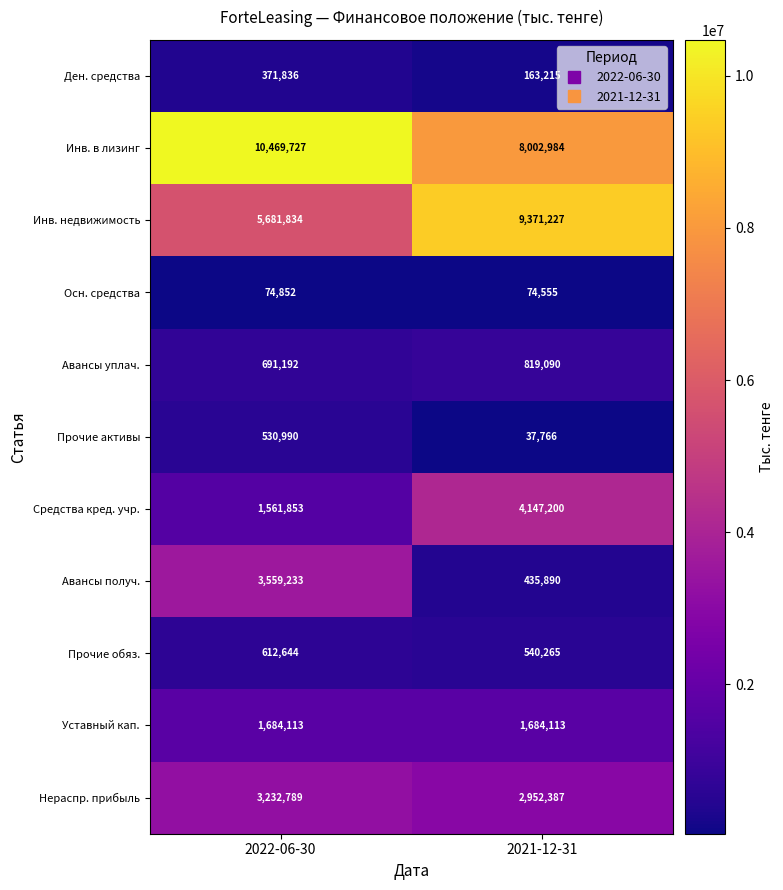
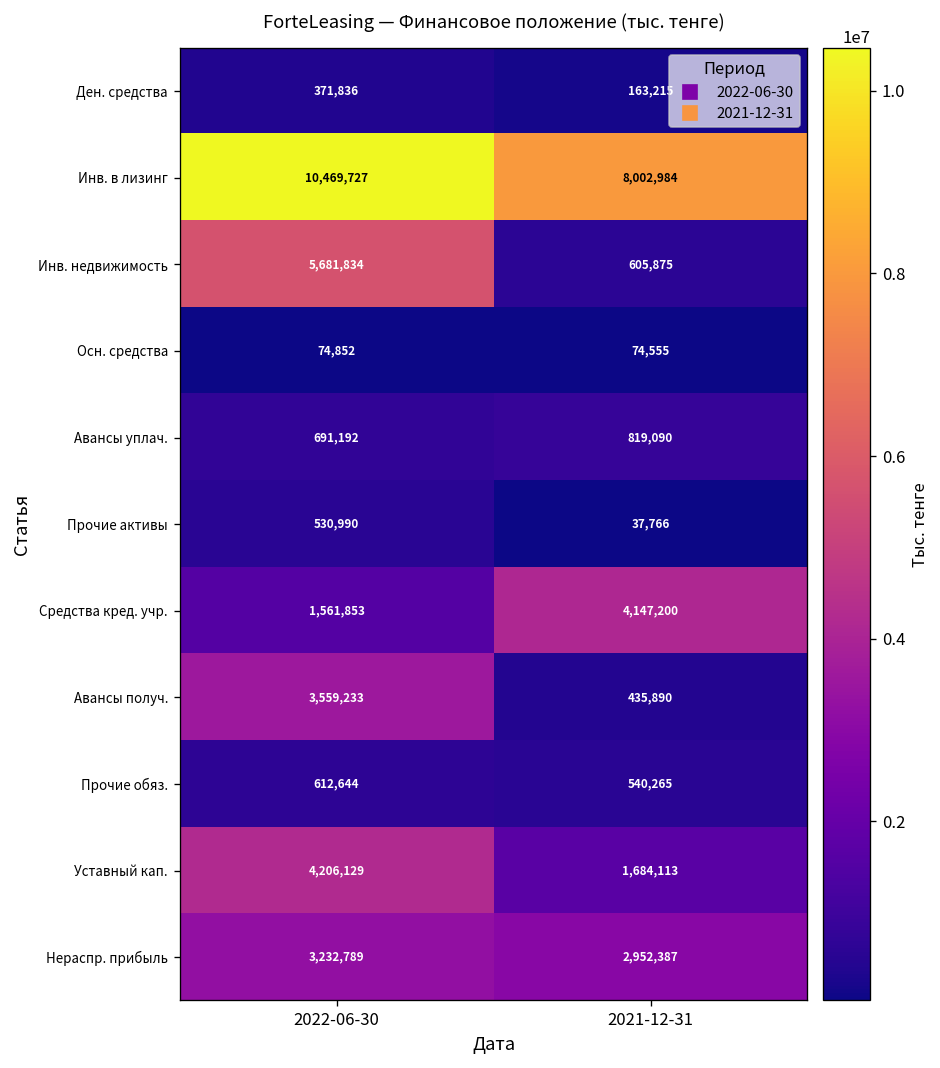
Инв. недвижимость, 2021-12-31: 9,371,227 -> 605,875
Уставный кап., 2022-06-30: 1,684,113 -> 4,206,129
